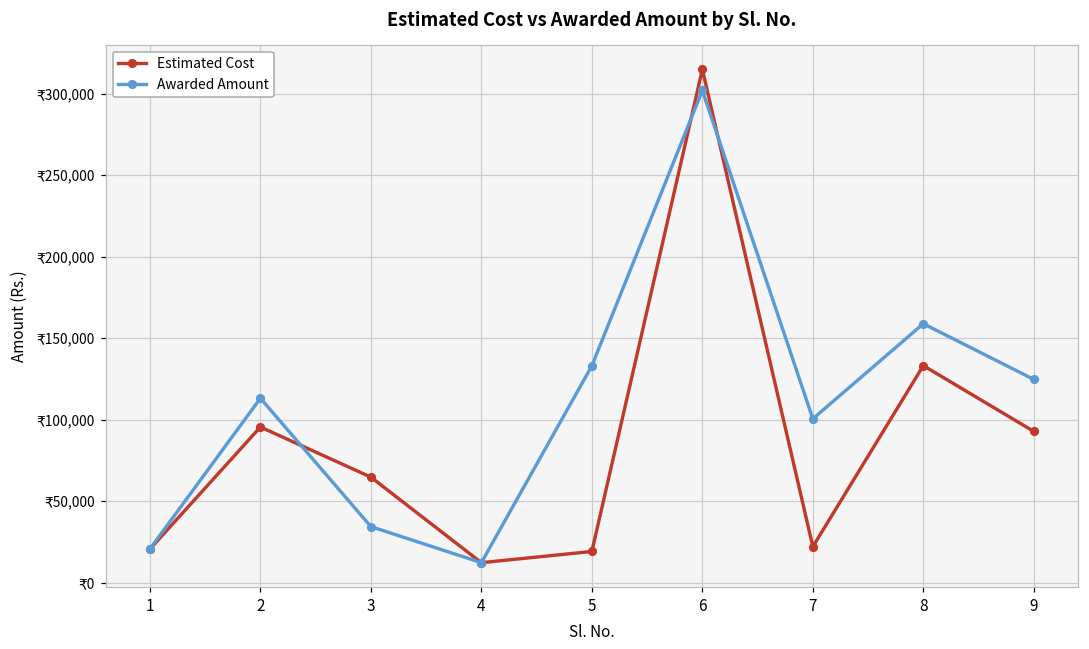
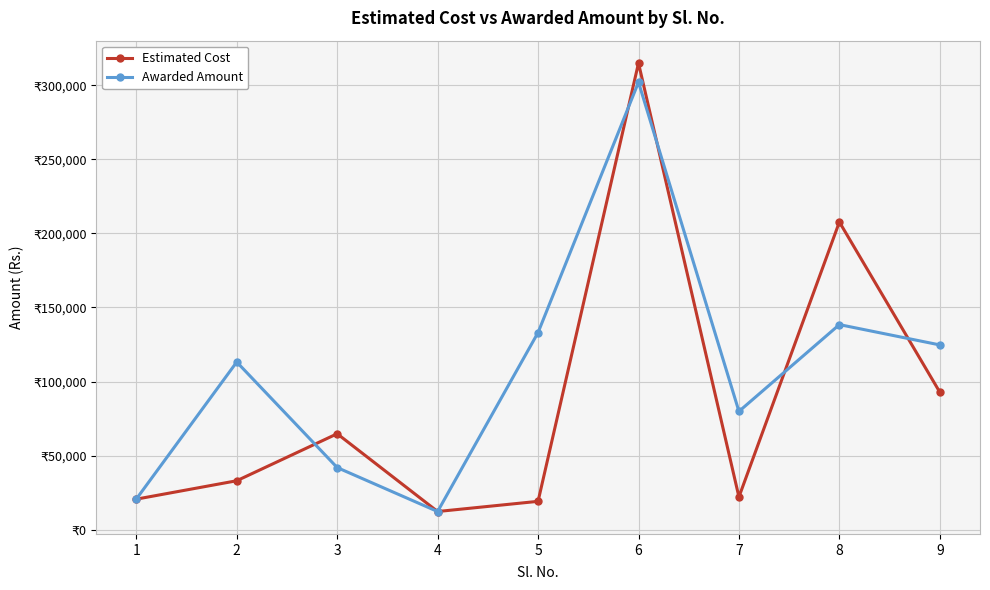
Estimated Cost, 2: ₹95,000 -> ₹33,000
Awarded Amount, 3: ₹34,000 -> ₹42,000
Awarded Amount, 7: ₹101,000 -> ₹80,000
Estimated Cost, 8: ₹133,000 -> ₹208,000
Awarded Amount, 8: ₹159,000 -> ₹138,000
